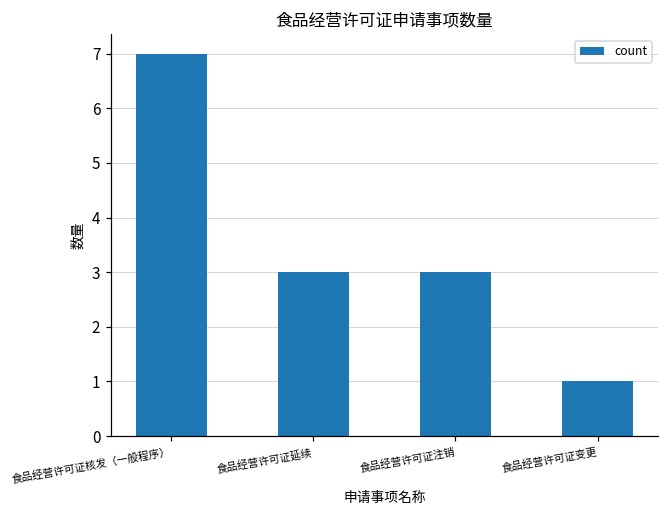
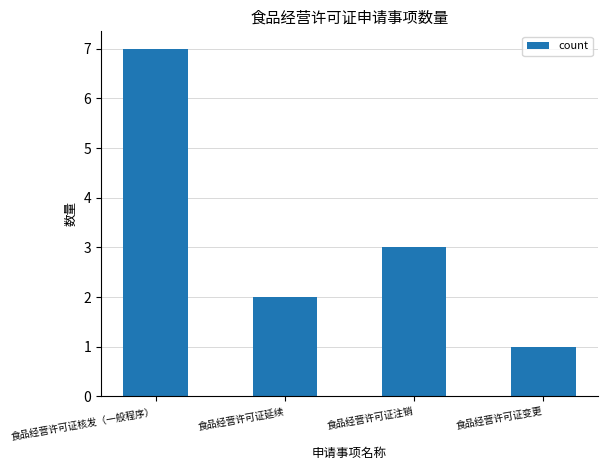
食品经营许可证延续: 3 -> 2
